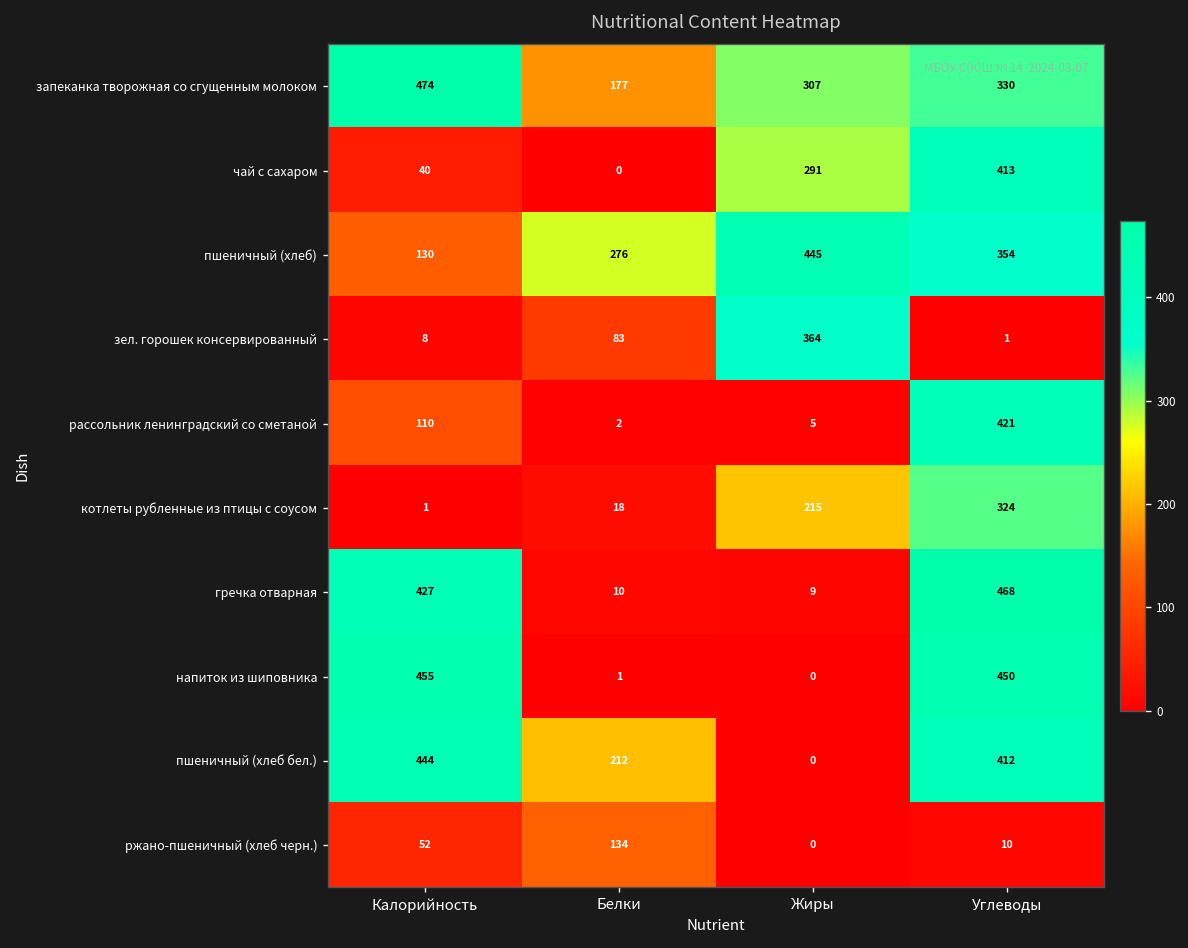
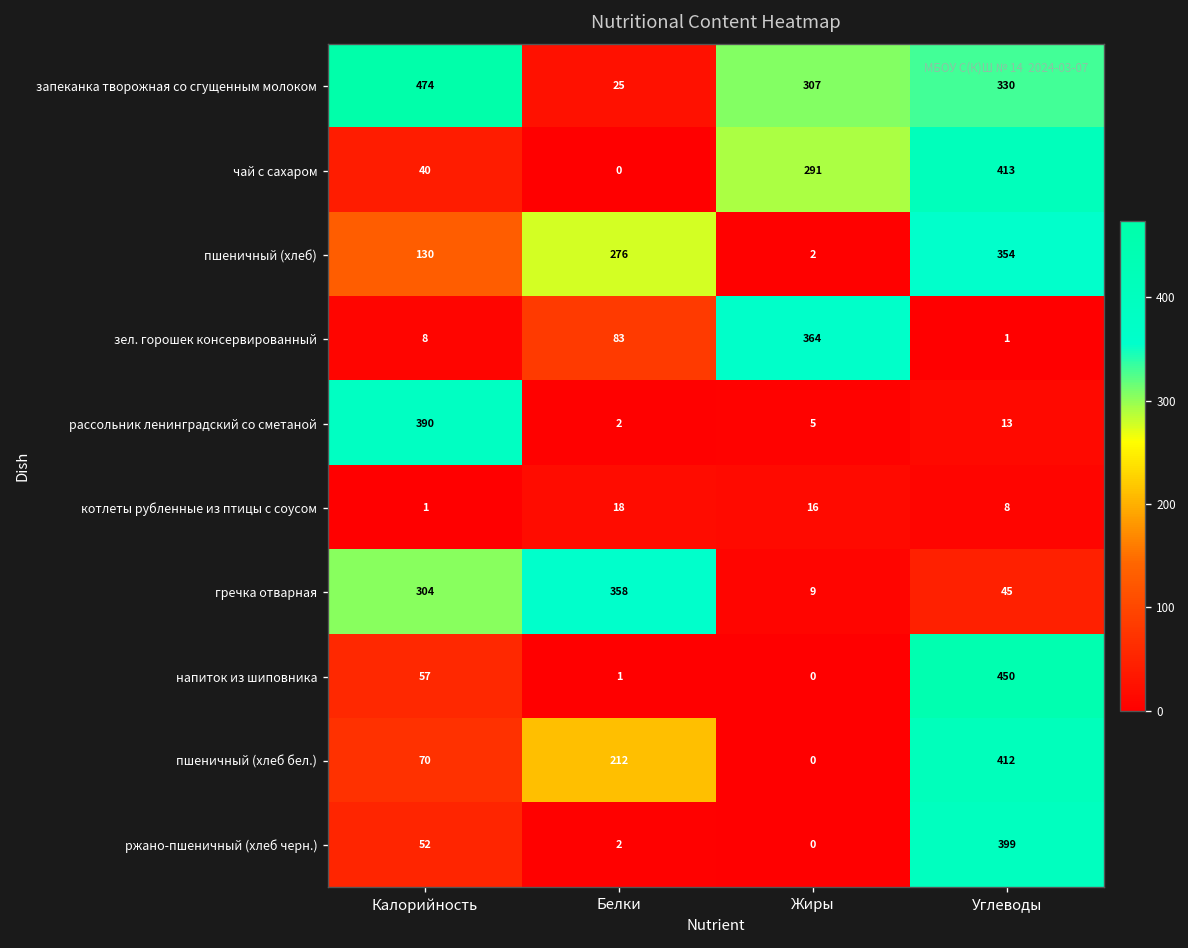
запеканка творожная со сгущенным молоком, Белки: 177 -> 25
пшеничный (хлеб), Жиры: 445 -> 2
рассольник ленинградский со сметаной, Калорийность: 110 -> 390
рассольник ленинградский со сметаной, Углеводы: 421 -> 13
котлеты рубленные из птицы с соусом, Жиры: 215 -> 16
котлеты рубленные из птицы с соусом, Углеводы: 324 -> 8
гречка отварная, Калорийность: 427 -> 304
гречка отварная, Белки: 10 -> 358
гречка отварная, Углеводы: 468 -> 45
напиток из шиповника, Калорийность: 455 -> 57
пшеничный (хлеб бел.), Калорийность: 444 -> 70
ржано-пшеничный (хлеб черн.), Белки: 134 -> 2
ржано-пшеничный (хлеб черн.), Углеводы: 10 -> 399
